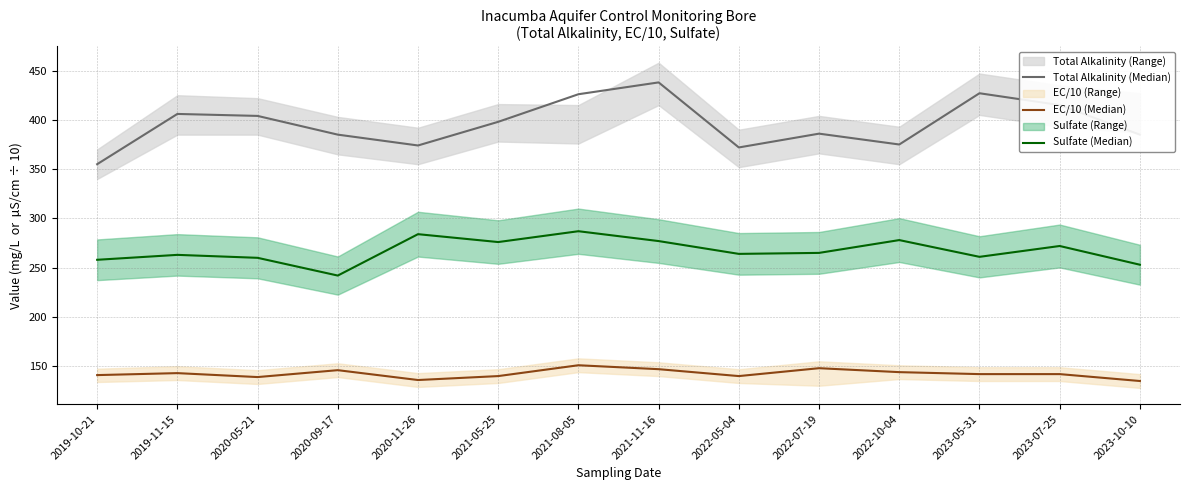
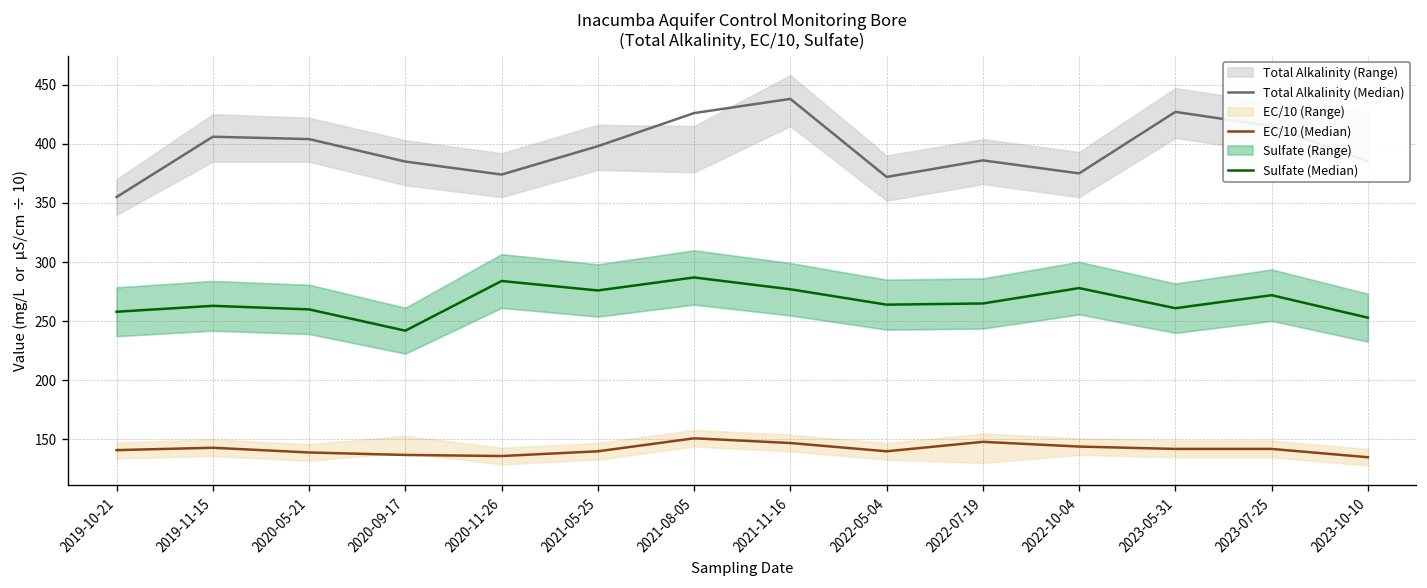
EC/10 (Median), 2020-09-17: 150 -> 140
